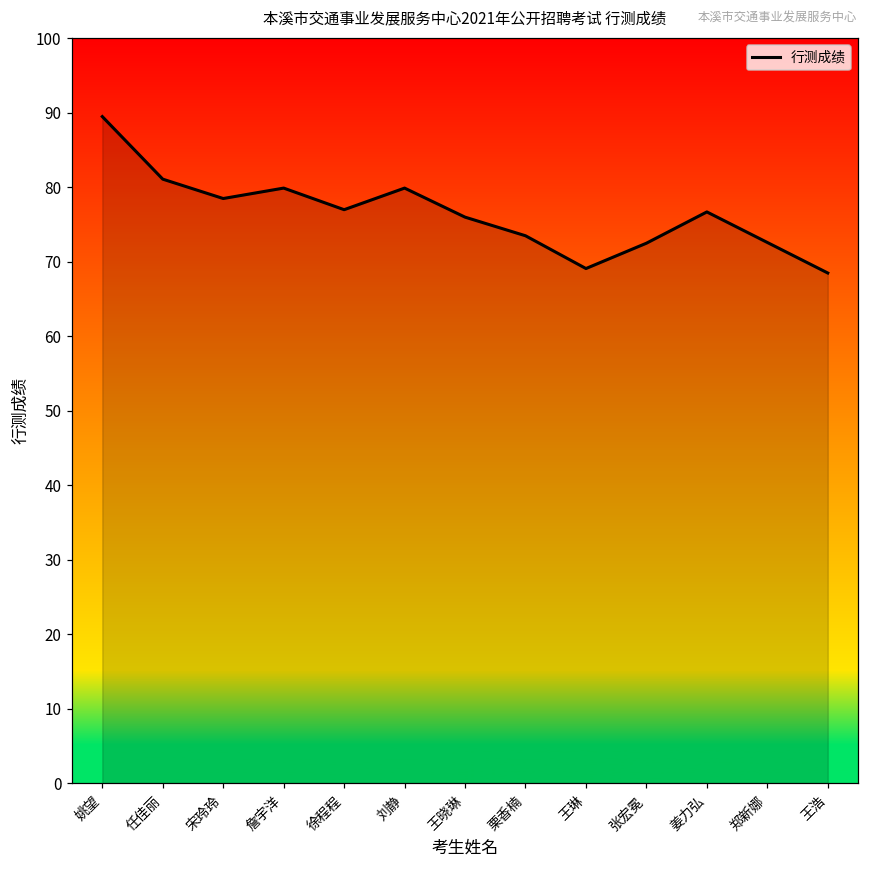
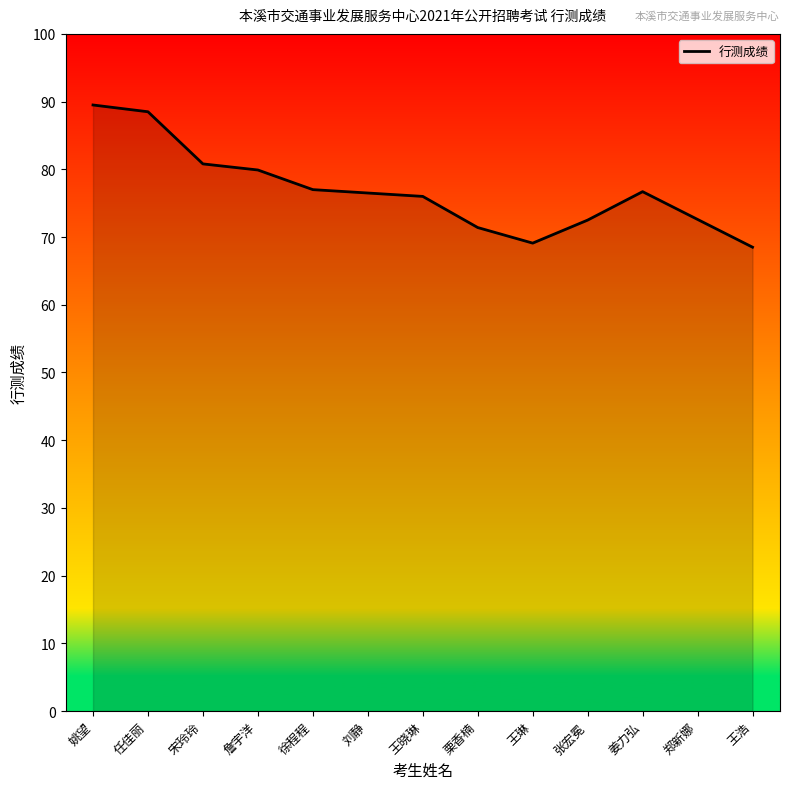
任佳丽: 81 -> 89
宋玲玲: 79 -> 81
刘静: 80 -> 77
栗香楠: 74 -> 71
